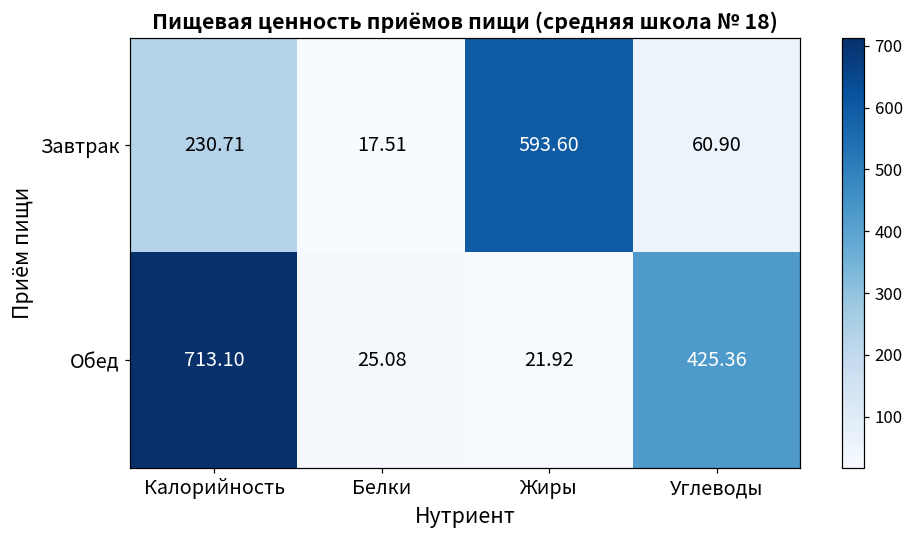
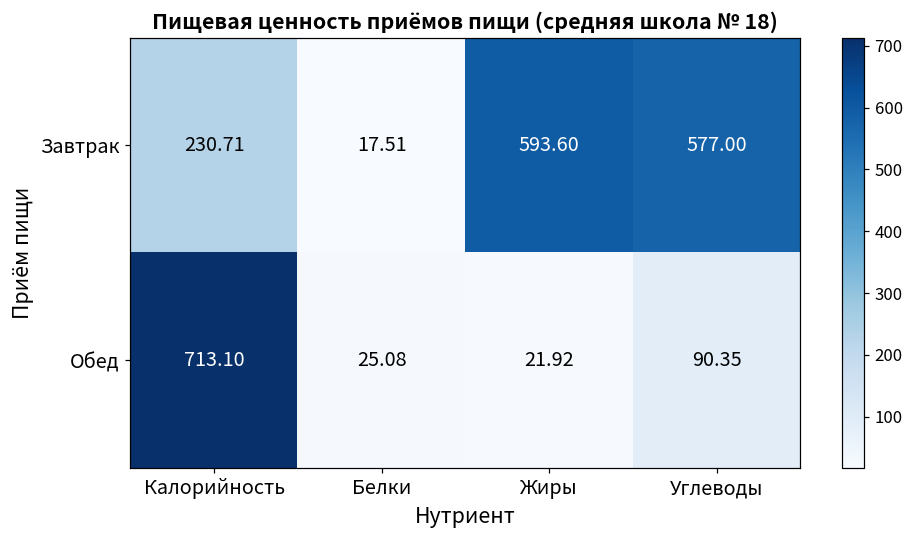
Завтрак, Углеводы: 60.90 -> 577.00
Обед, Углеводы: 425.36 -> 90.35
